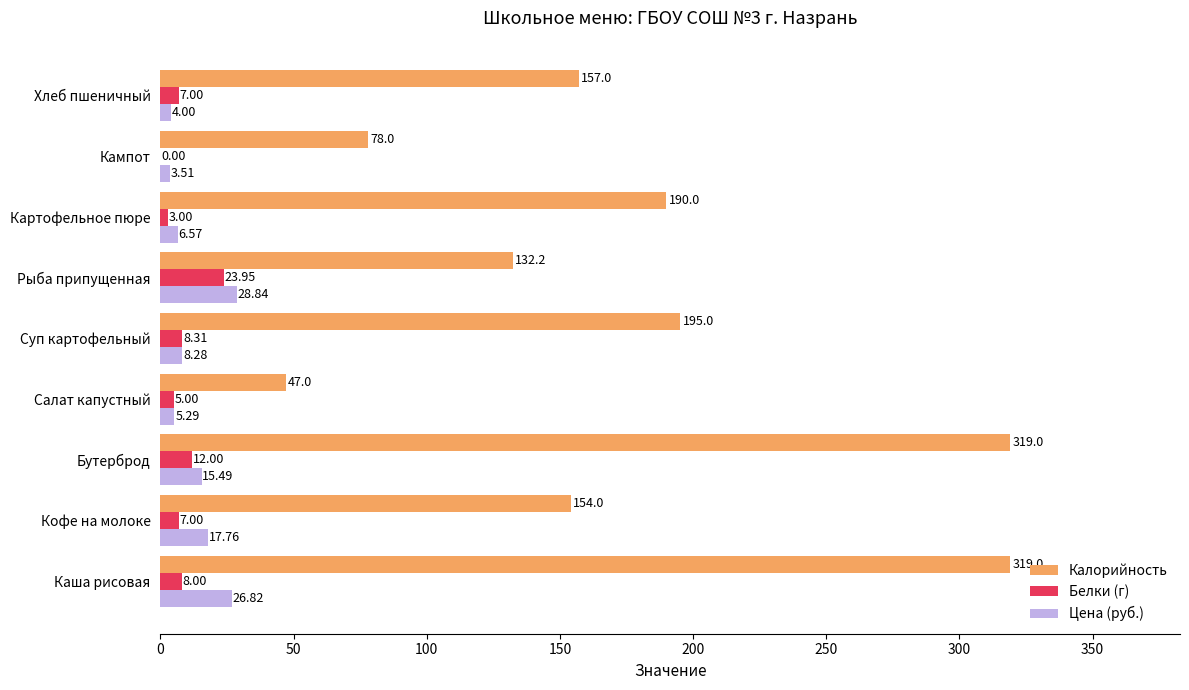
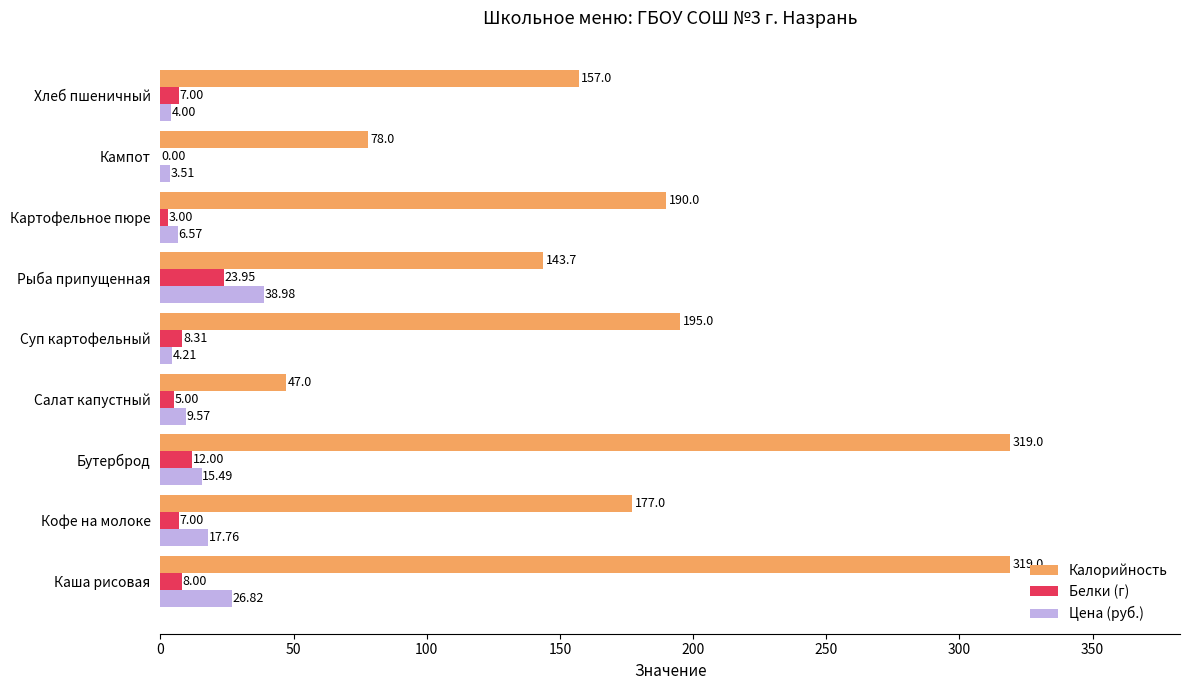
Калорийность, Рыба припущенная: 132.2 -> 143.7
Цена (руб.), Рыба припущенная: 28.84 -> 38.98
Цена (руб.), Суп картофельный: 8.28 -> 4.21
Цена (руб.), Салат капустный: 5.29 -> 9.57
Калорийность, Кофе на молоке: 154.0 -> 177.0
